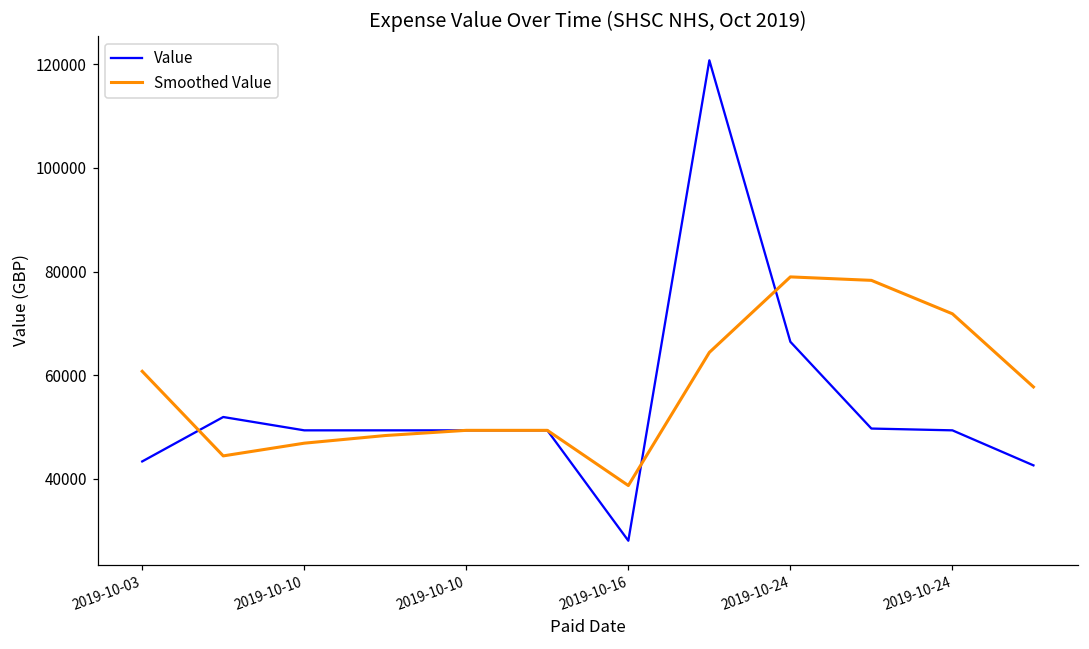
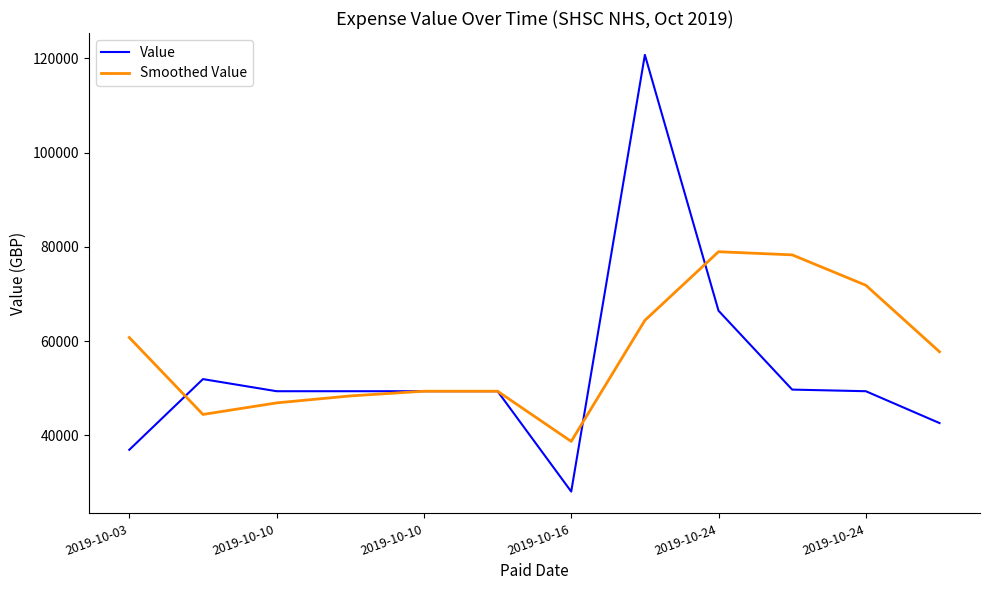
Value, 2019-10-03: 43000 -> 37000
